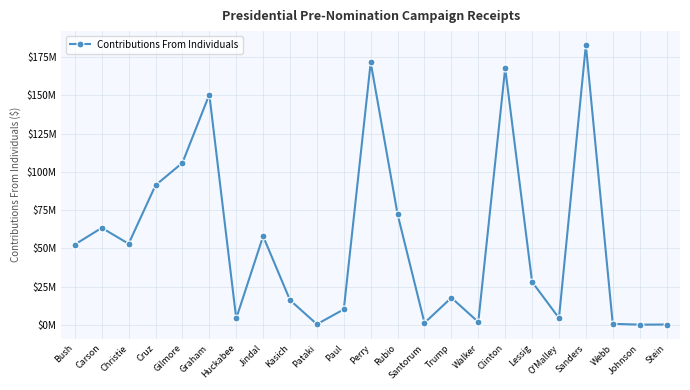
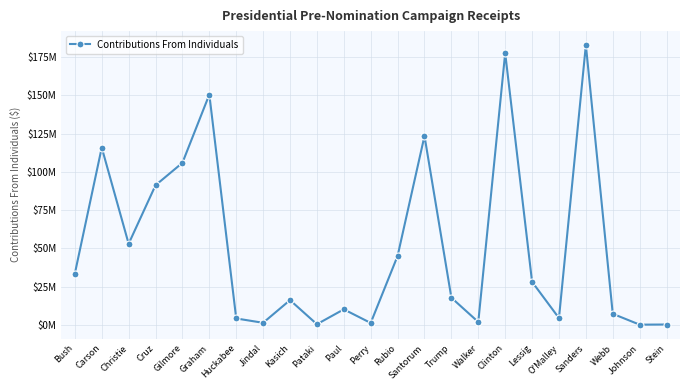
Bush: $53000000 -> $34000000
Carson: $63000000 -> $116000000
Jindal: $58000000 -> $1000000
Perry: $172000000 -> $1000000
Rubio: $72000000 -> $45000000
Santorum: $1000000 -> $123000000
Clinton: $168000000 -> $178000000
Webb: $1000000 -> $7000000
